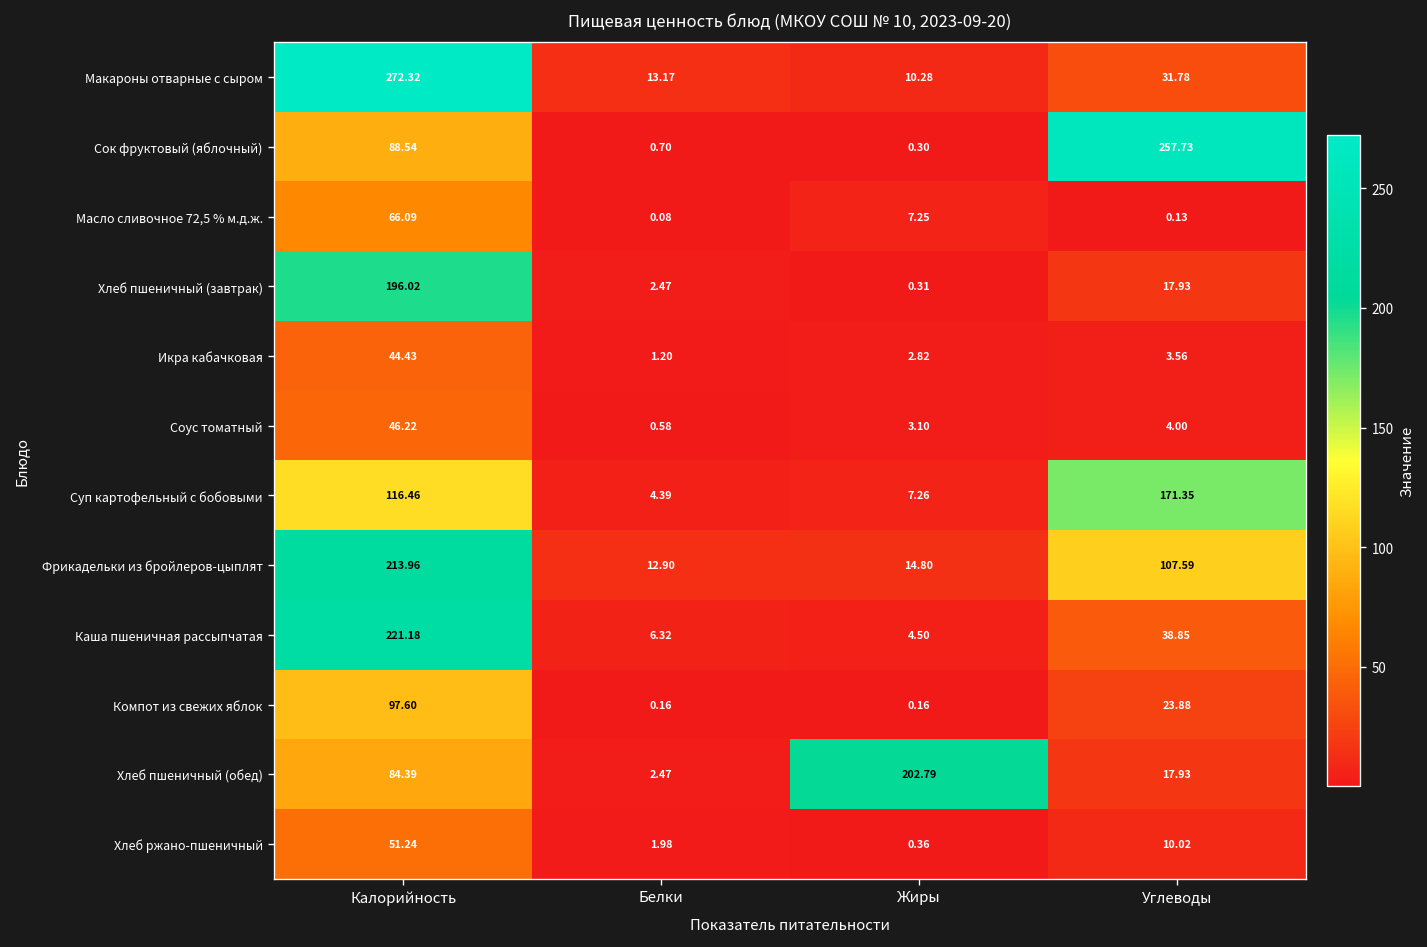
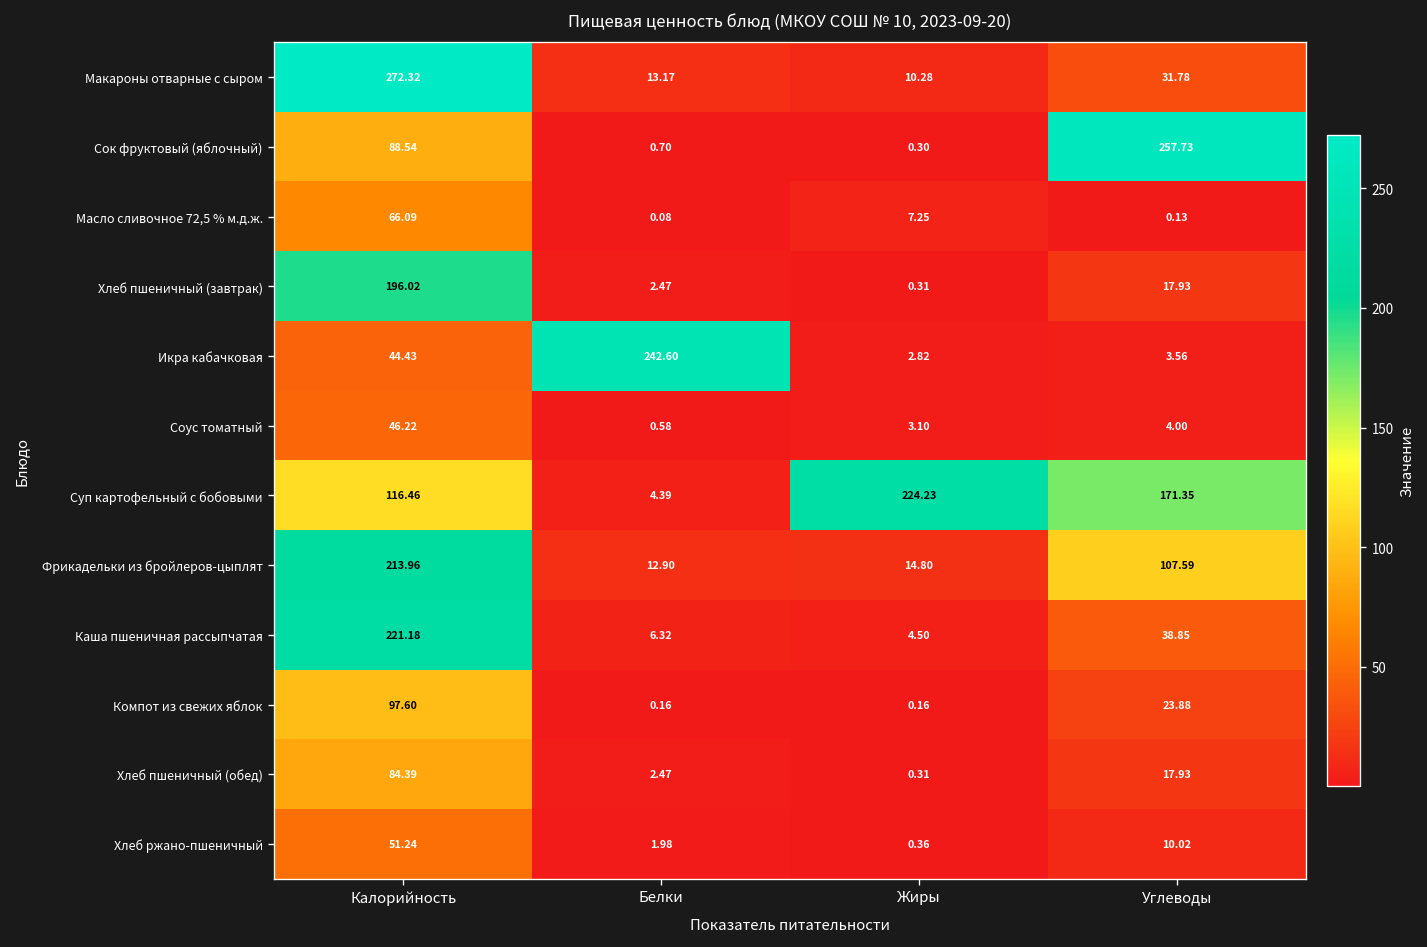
Икра кабачковая, Белки: 1.20 -> 242.60
Суп картофельный с бобовыми, Жиры: 7.26 -> 224.23
Хлеб пшеничный (обед), Жиры: 202.79 -> 0.31
